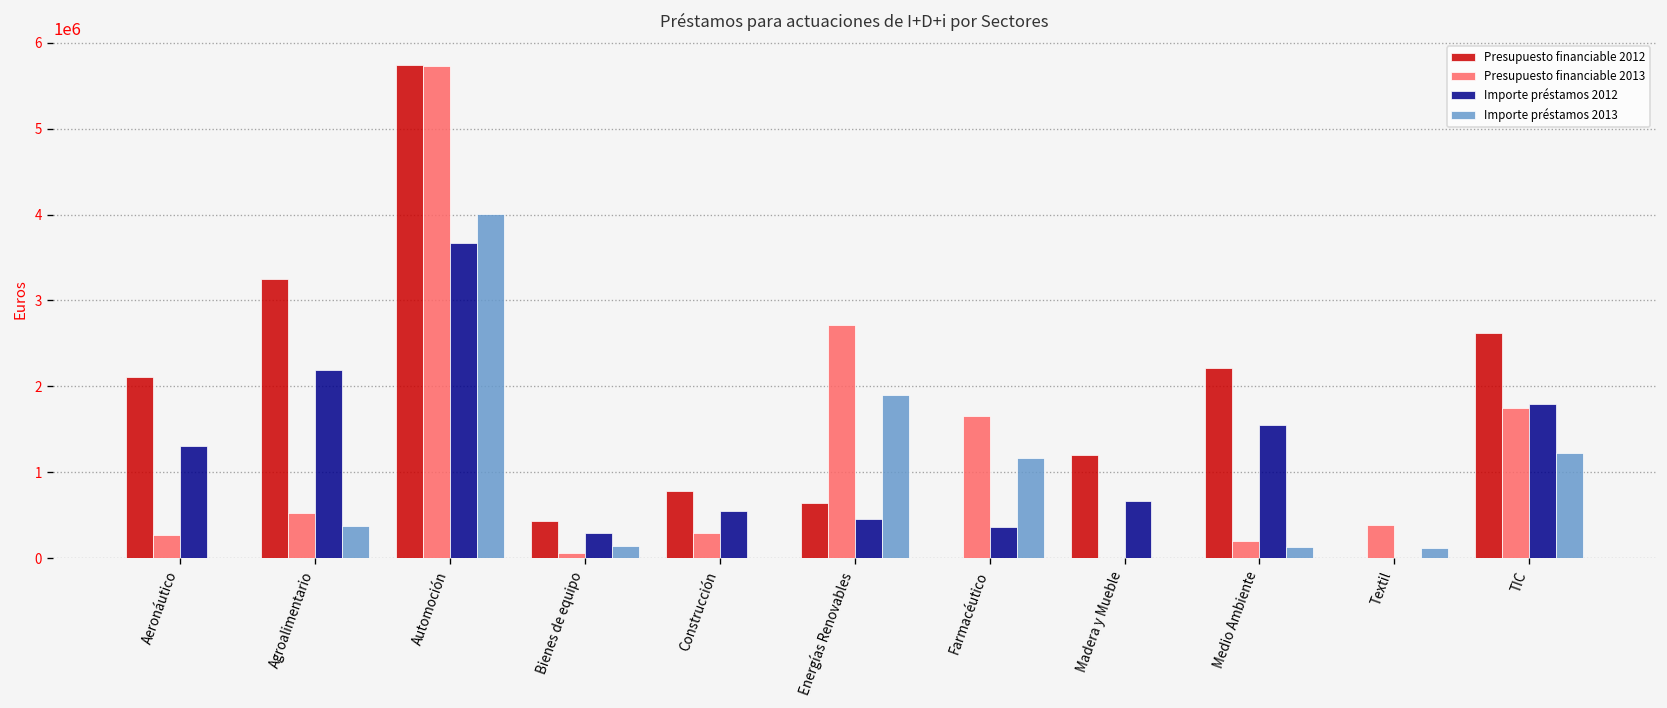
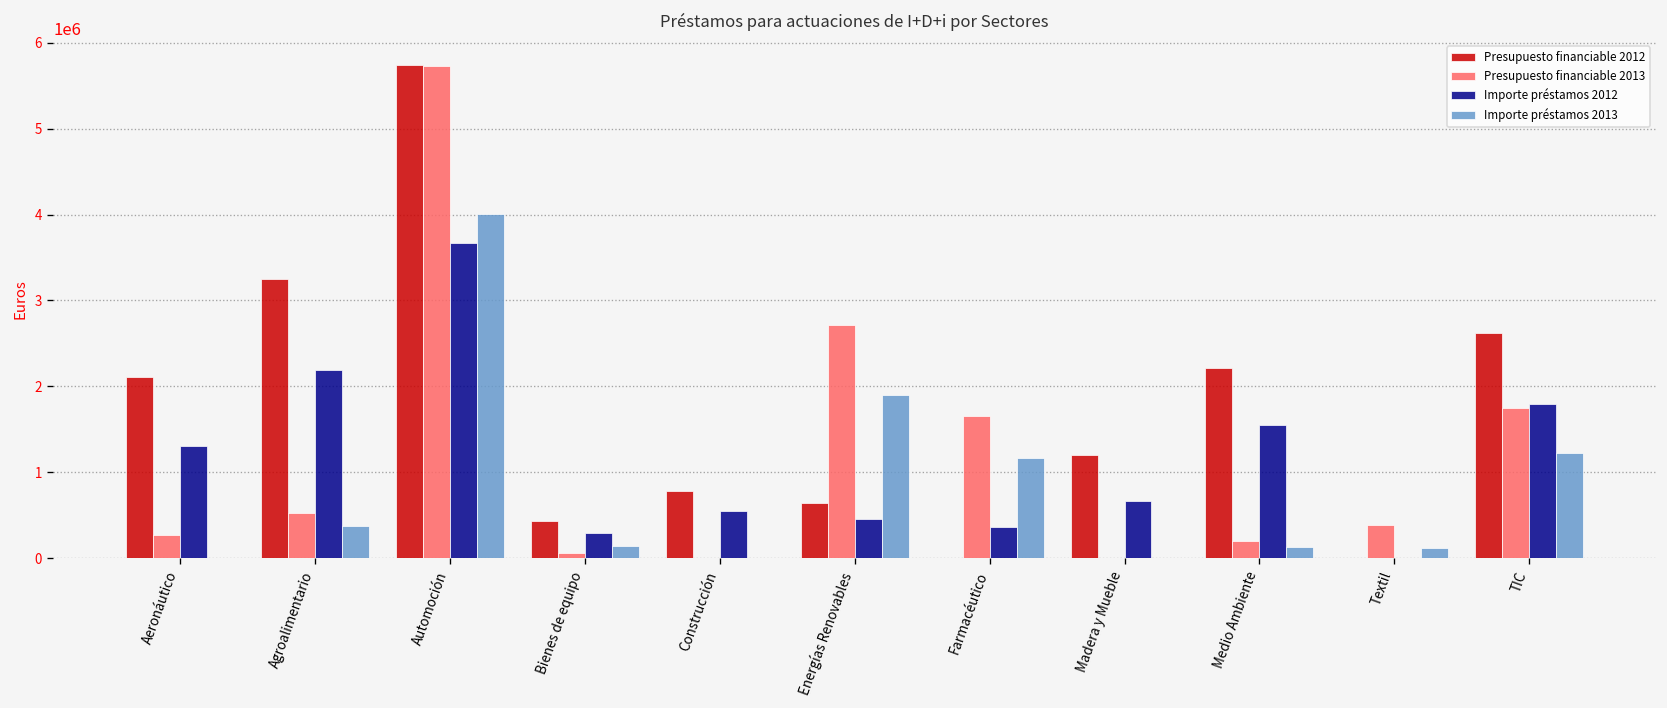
Presupuesto financiable 2013, Construcción: 300000 -> 0
